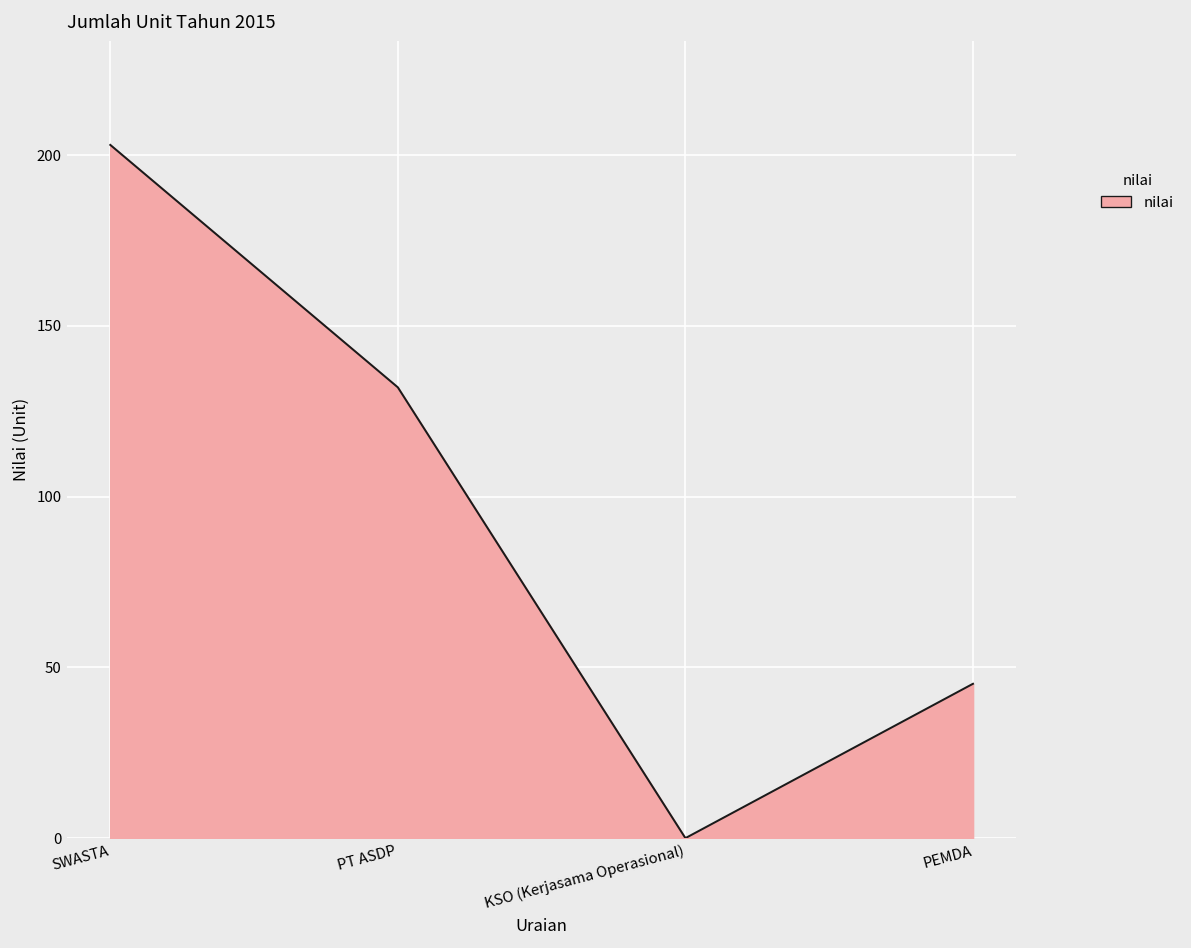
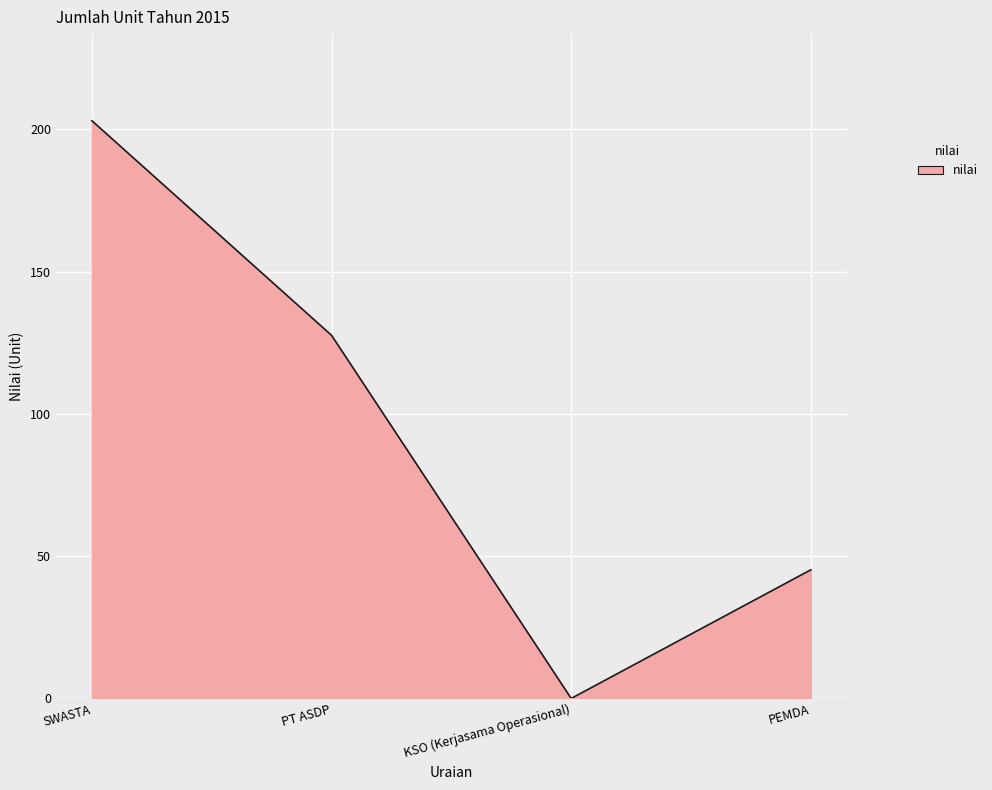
PT ASDP: 132 -> 128
